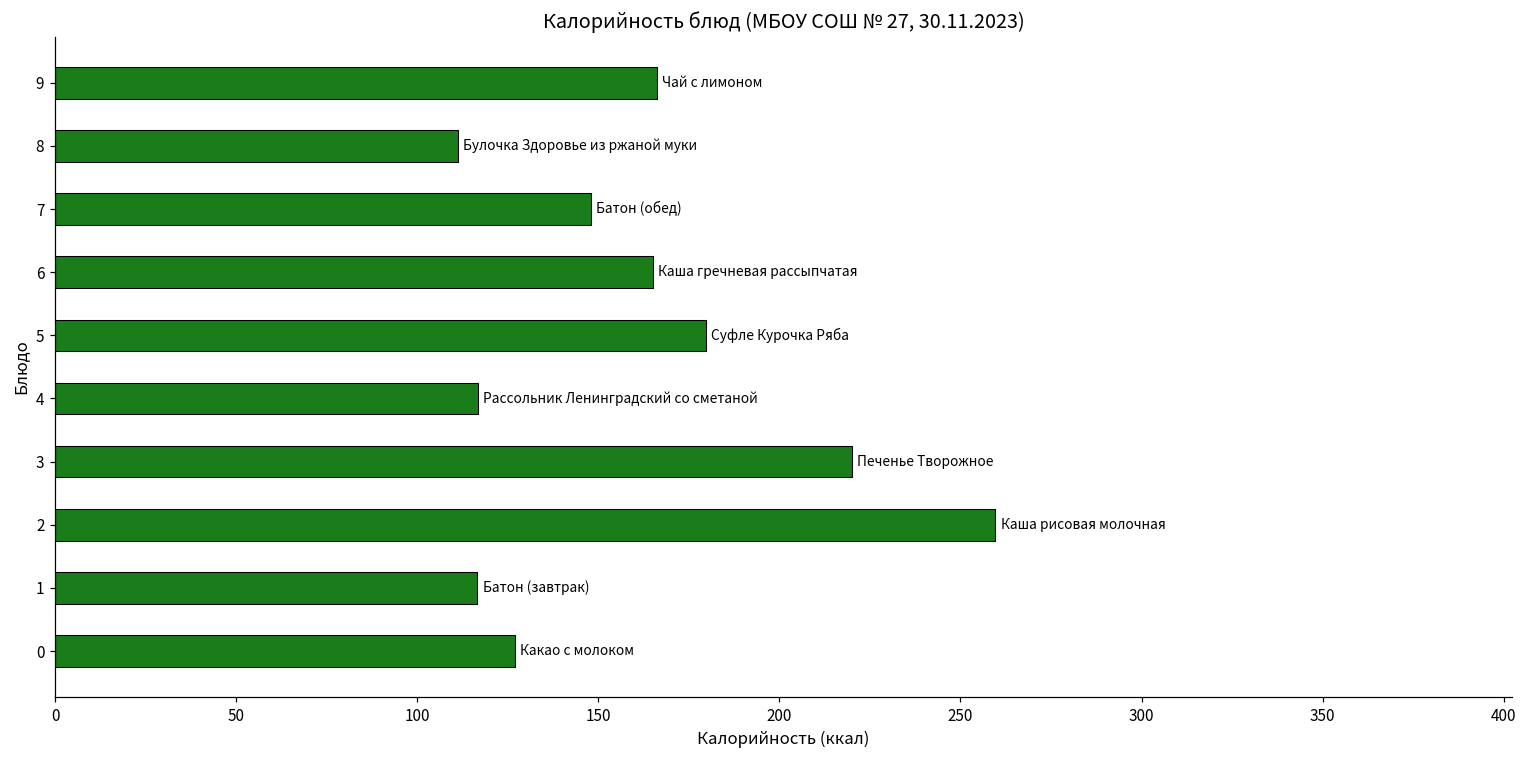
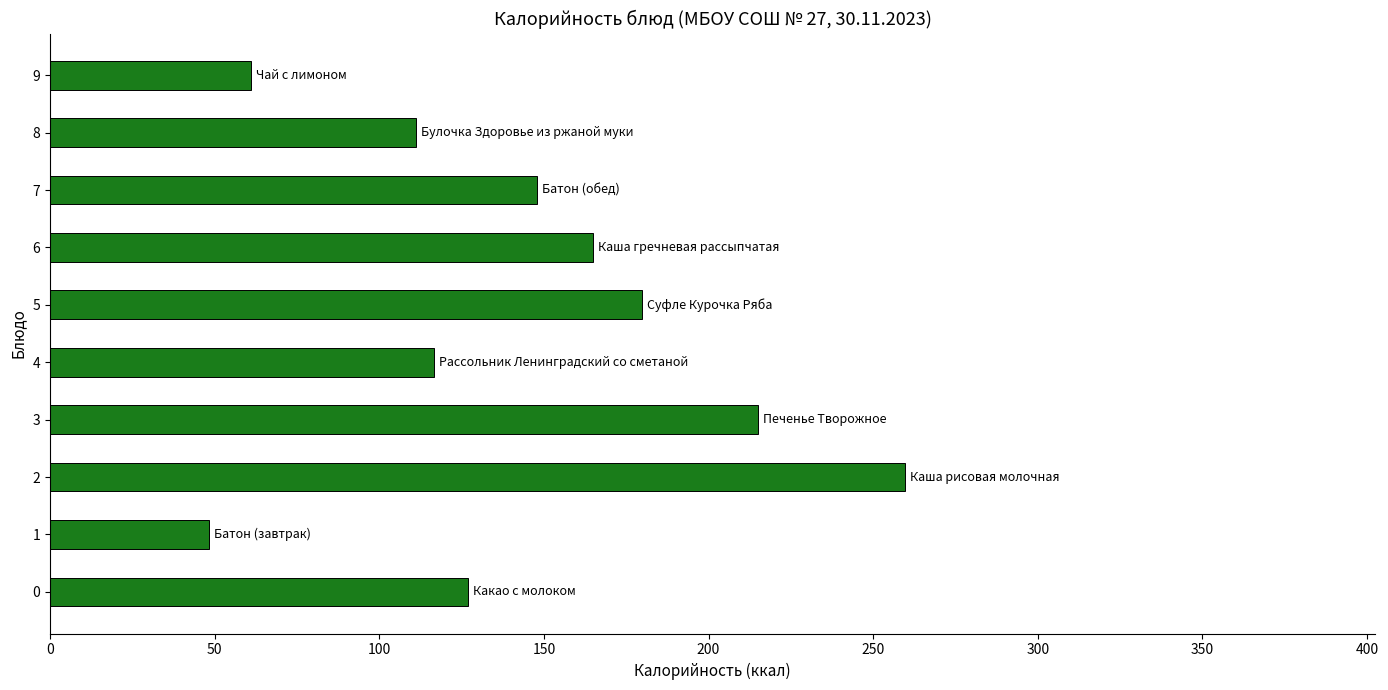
9: 166 -> 61
3: 220 -> 215
1: 117 -> 48
